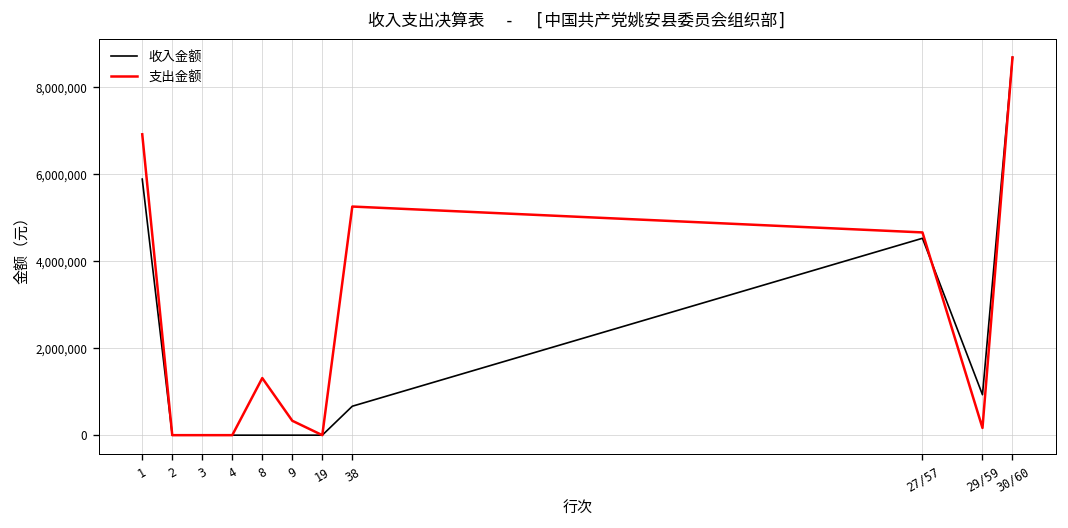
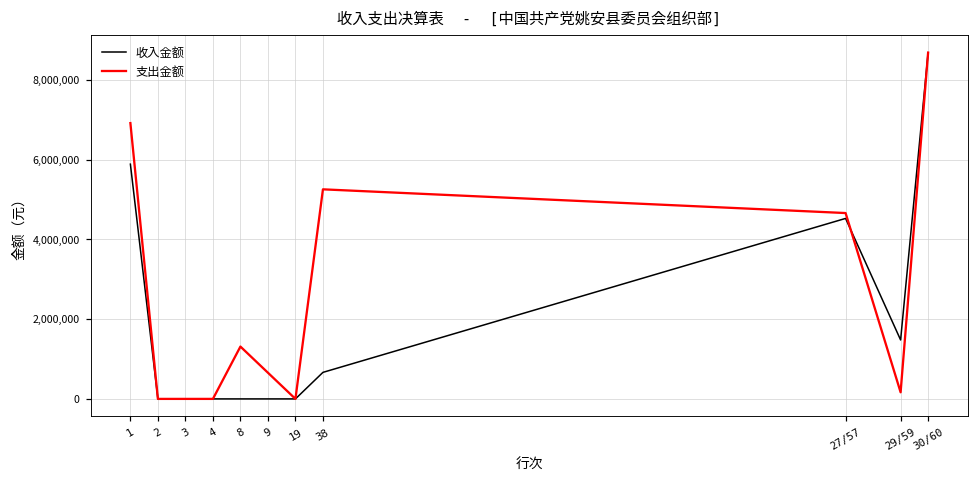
支出金额, 9: 300,000 -> 700,000
收入金额, 29/59: 900,000 -> 1,500,000
